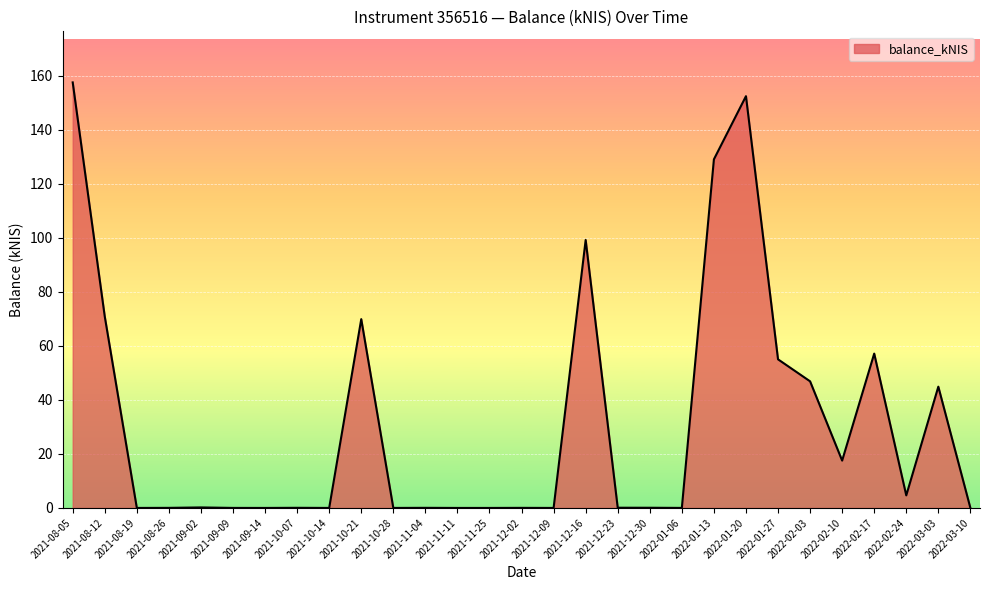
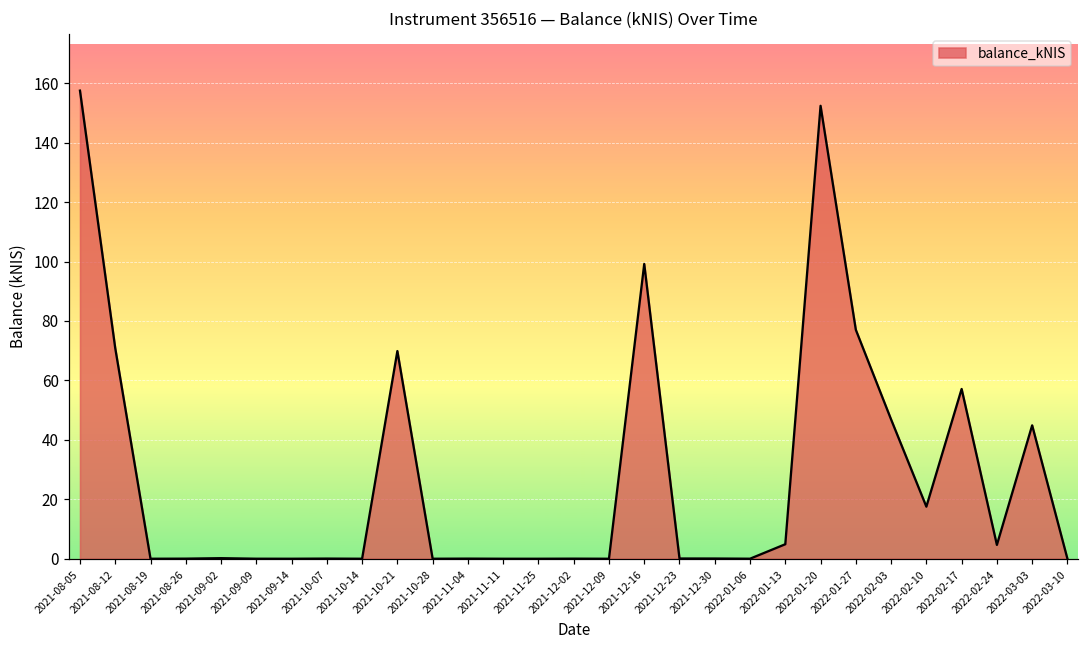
2022-01-13: 129 -> 5
2022-01-27: 55 -> 77
